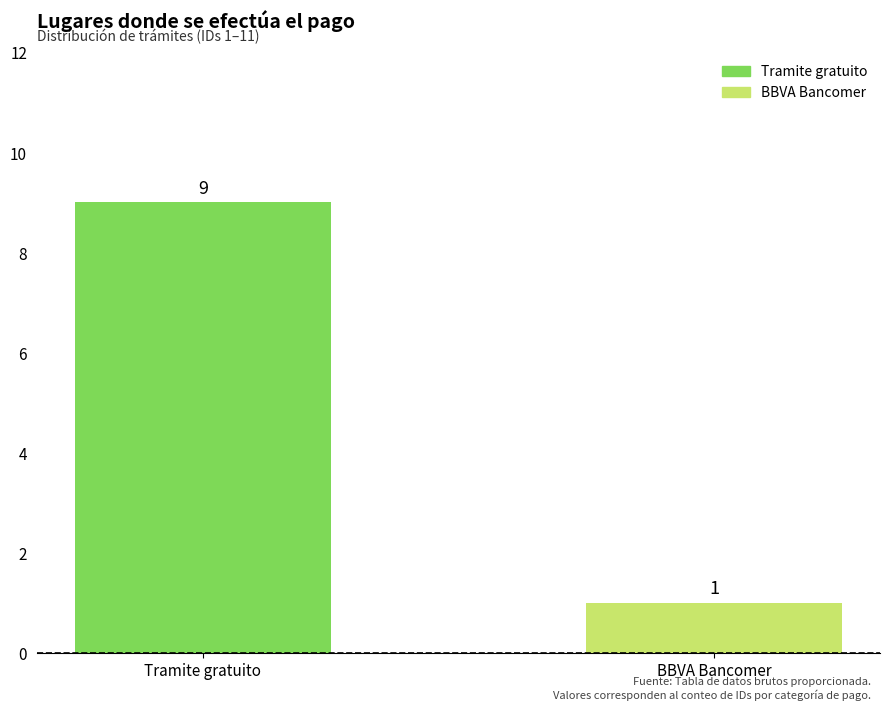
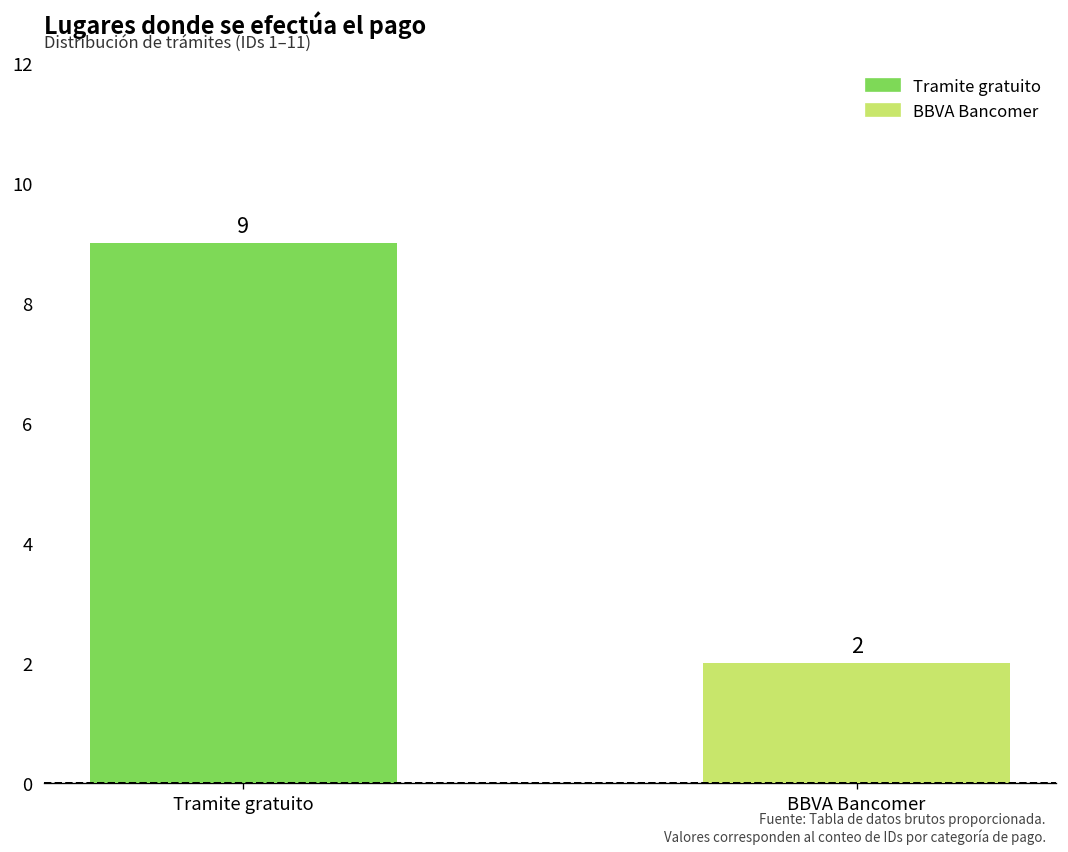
BBVA Bancomer: 1 -> 2
